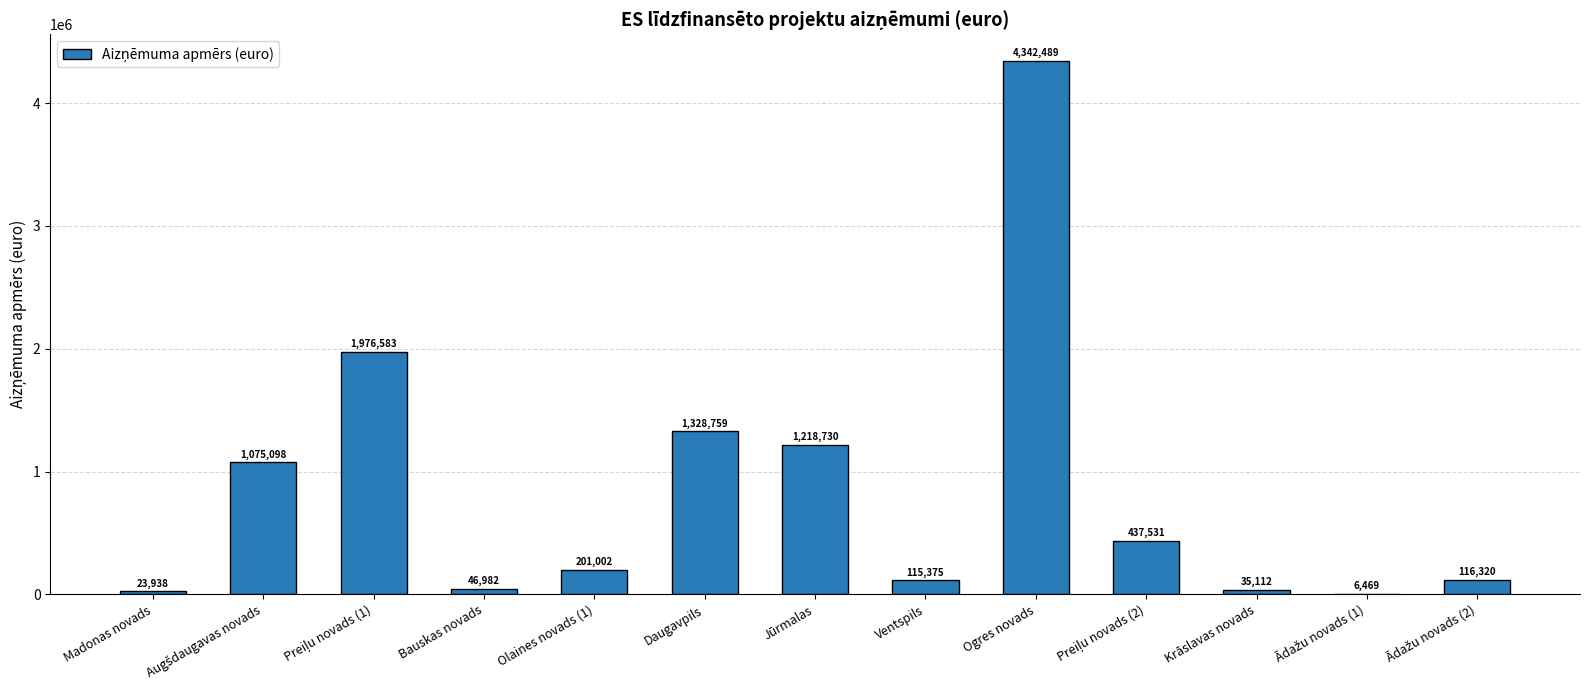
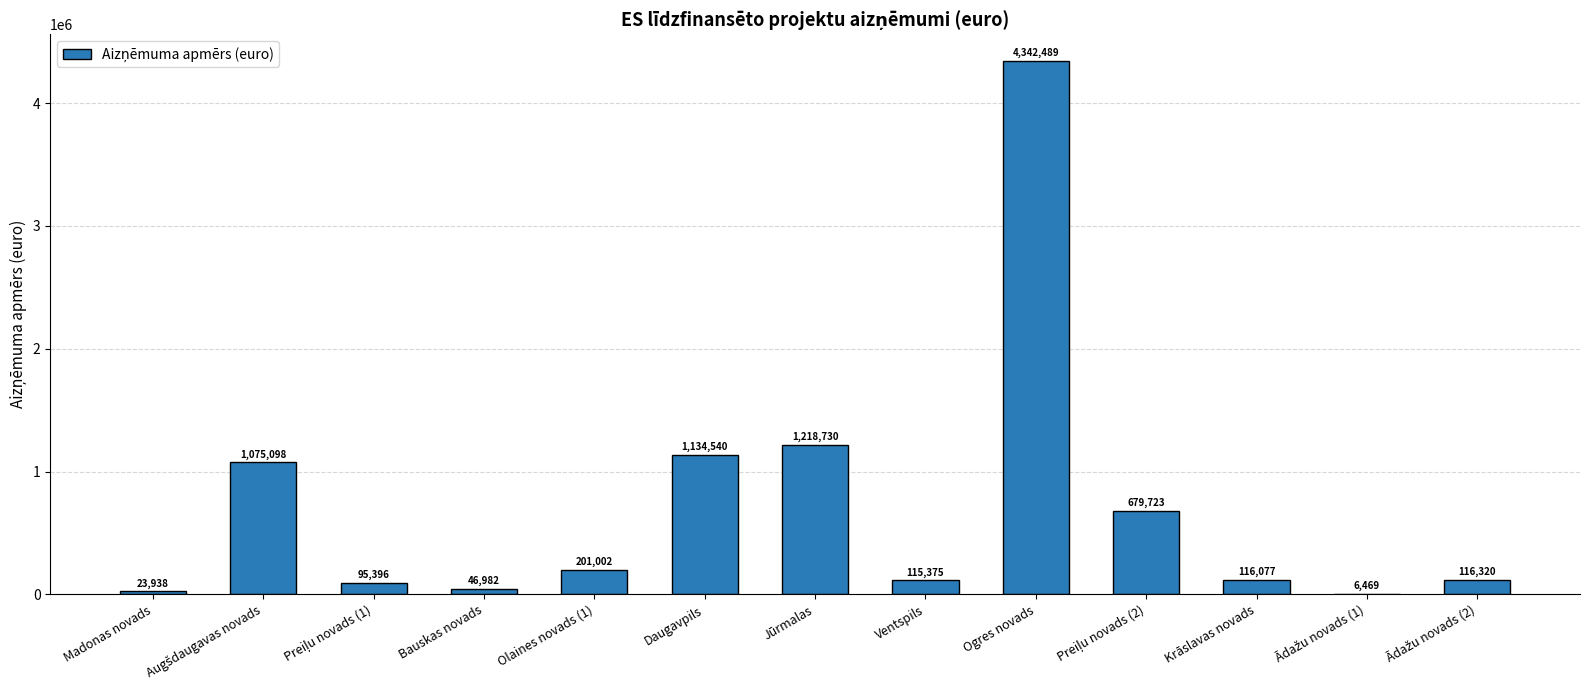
Preiļu novads (1): 1,976,583 -> 95,396
Daugavpils: 1,328,759 -> 1,134,540
Preiļu novads (2): 437,531 -> 679,723
Krāslavas novads: 35,112 -> 116,077
